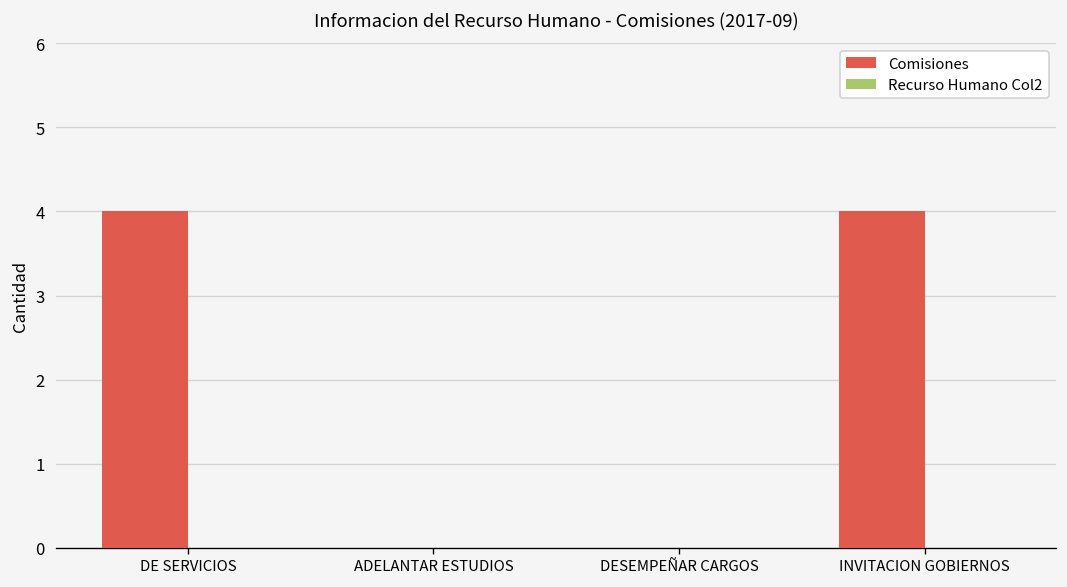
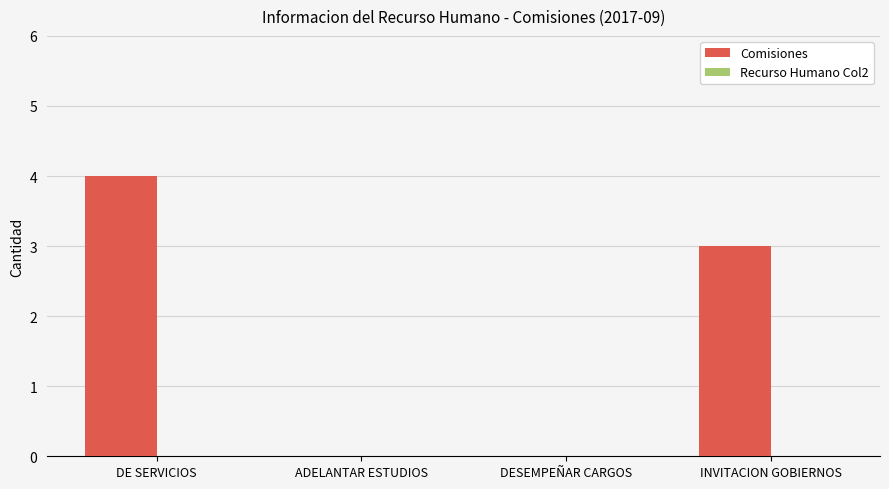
Comisiones, INVITACION GOBIERNOS: 4 -> 3
